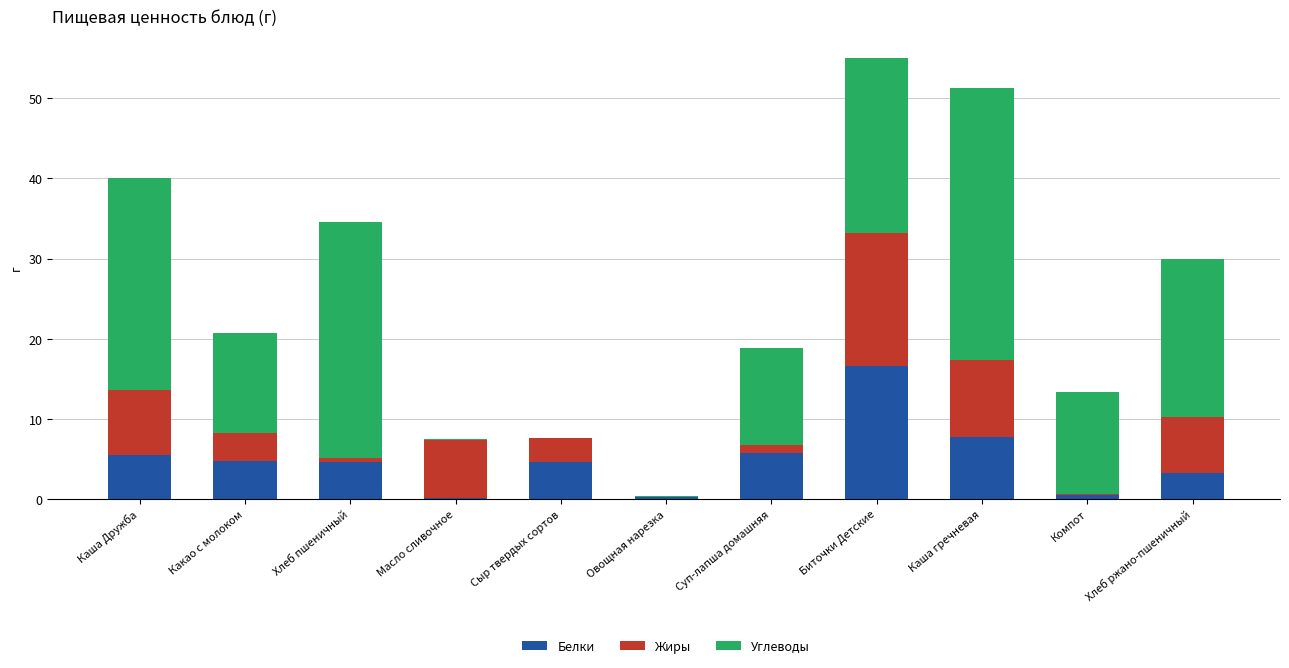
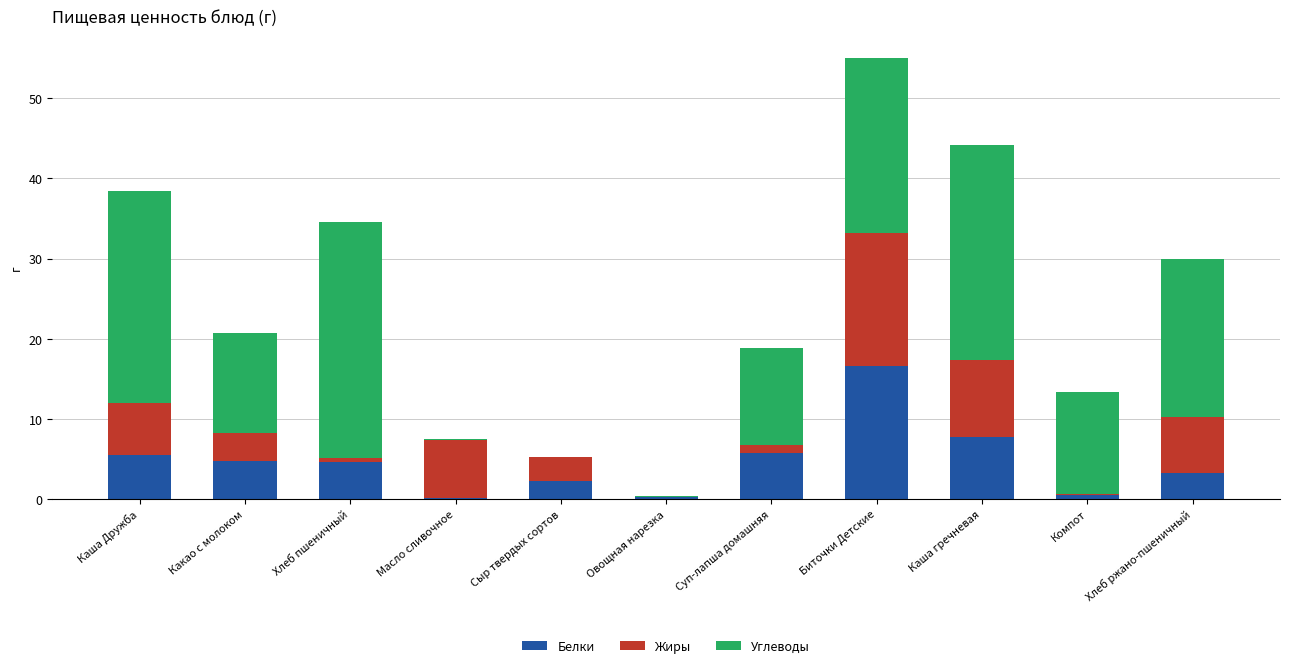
Жиры, Каша Дружба: 8 -> 7
Белки, Сыр твердых сортов: 5 -> 2
Углеводы, Каша гречневая: 34 -> 27
